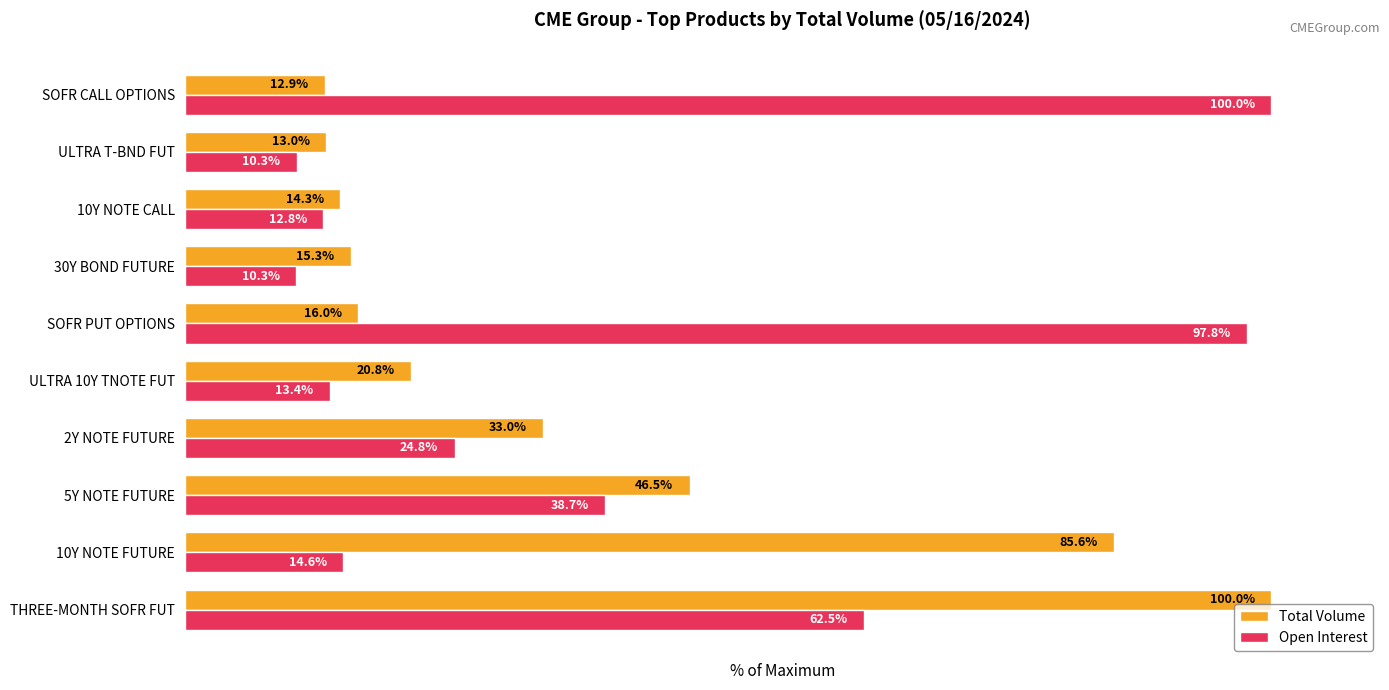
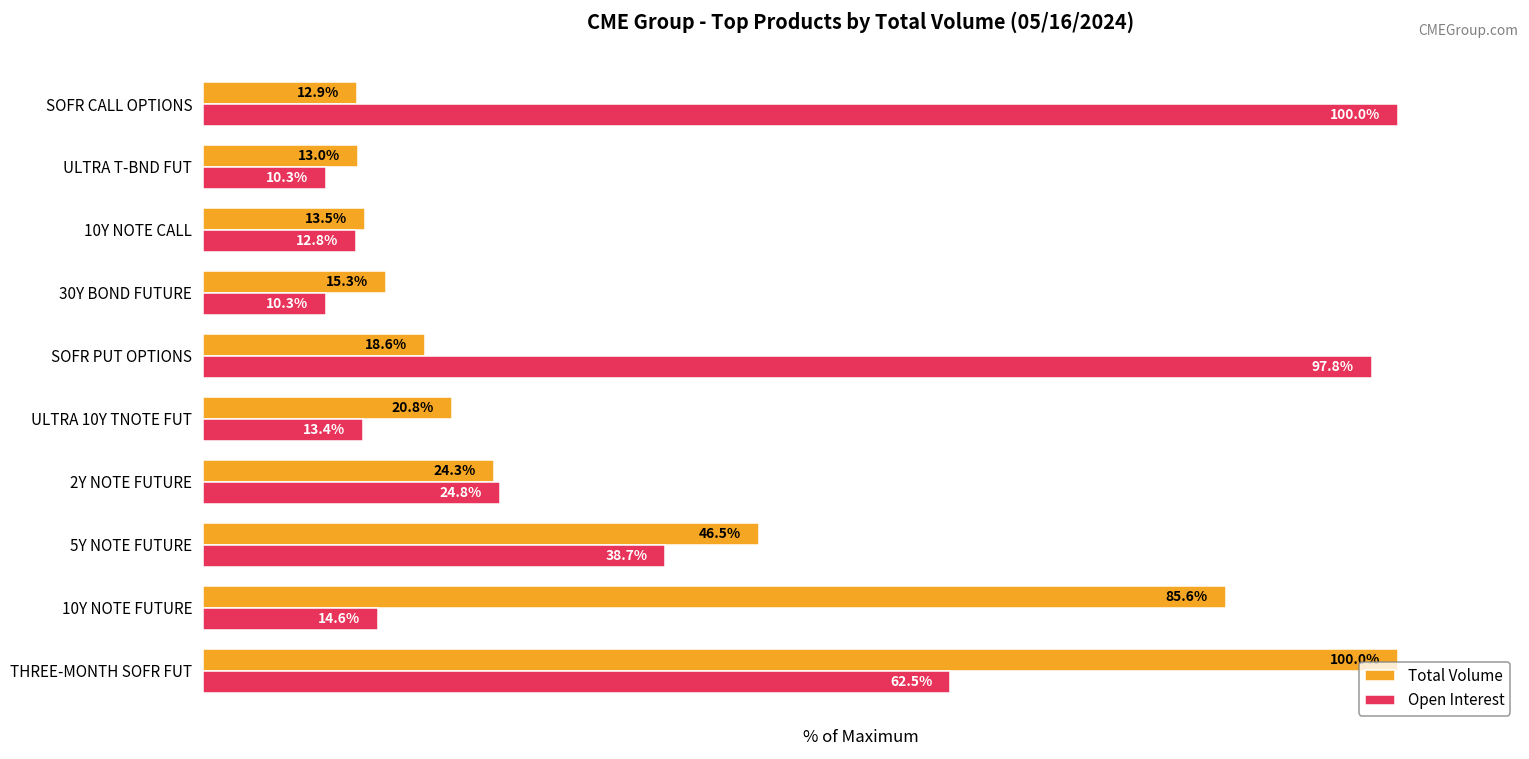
Total Volume, 10Y NOTE CALL: 14.3% -> 13.5%
Total Volume, SOFR PUT OPTIONS: 16.0% -> 18.6%
Total Volume, 2Y NOTE FUTURE: 33.0% -> 24.3%
